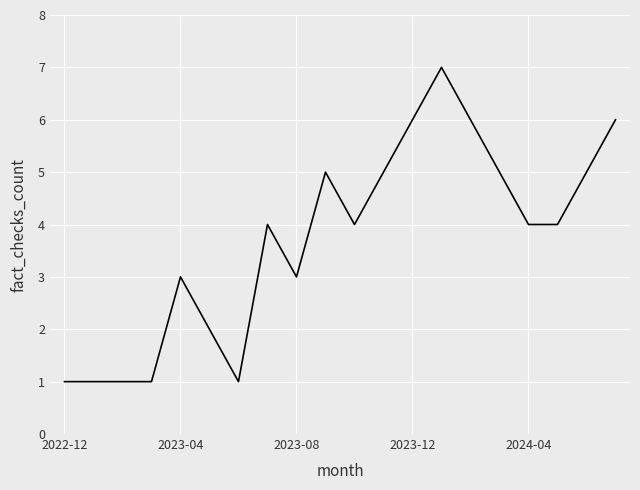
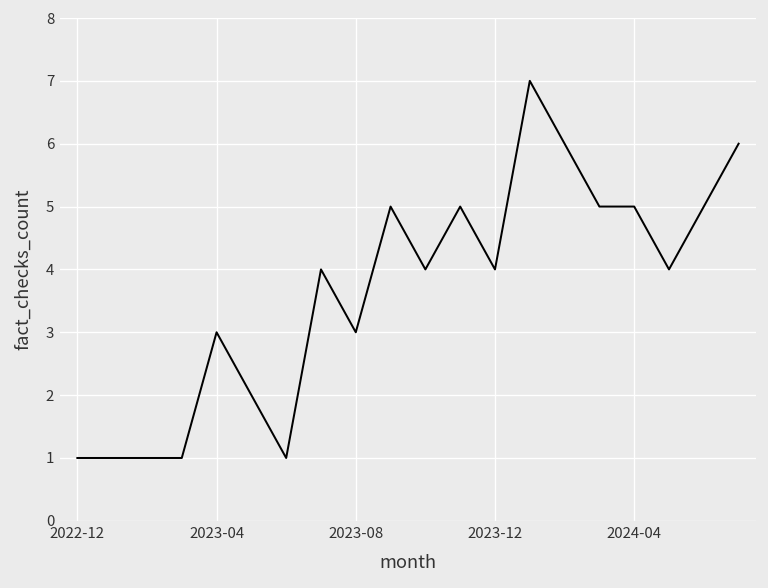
2023-12: 6 -> 4
2024-04: 4 -> 5
